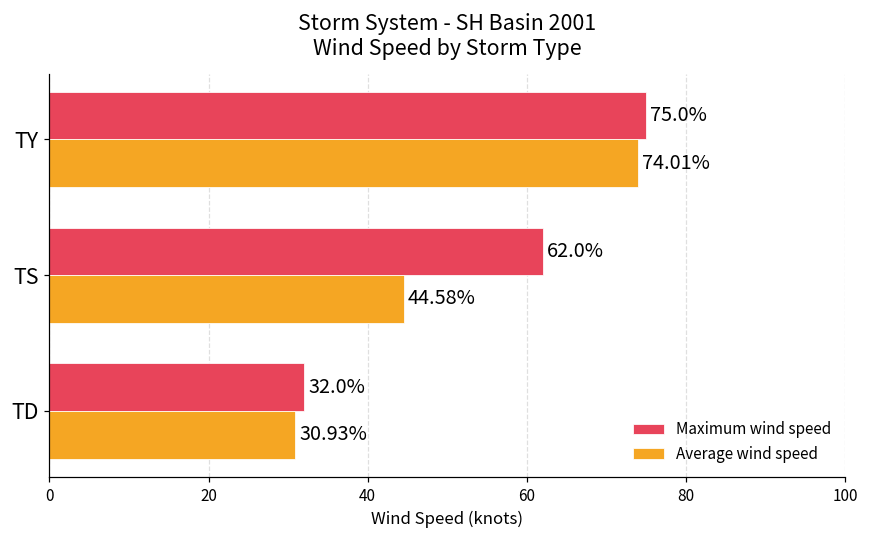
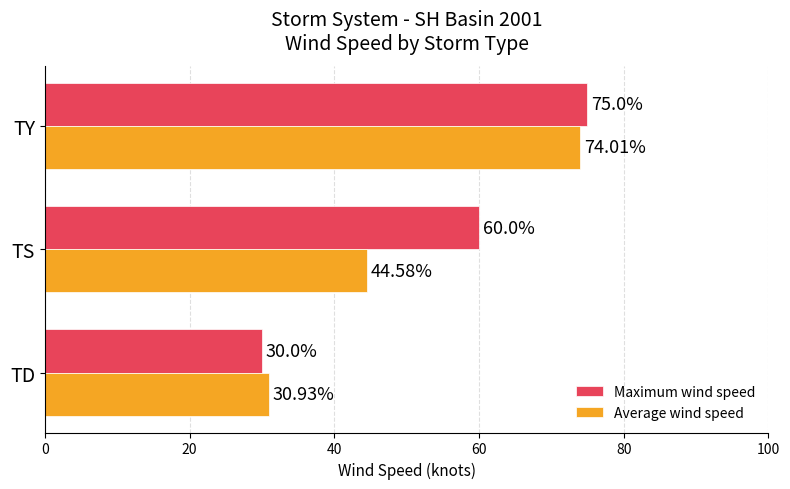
Maximum wind speed, TS: 62.0% -> 60.0%
Maximum wind speed, TD: 32.0% -> 30.0%
